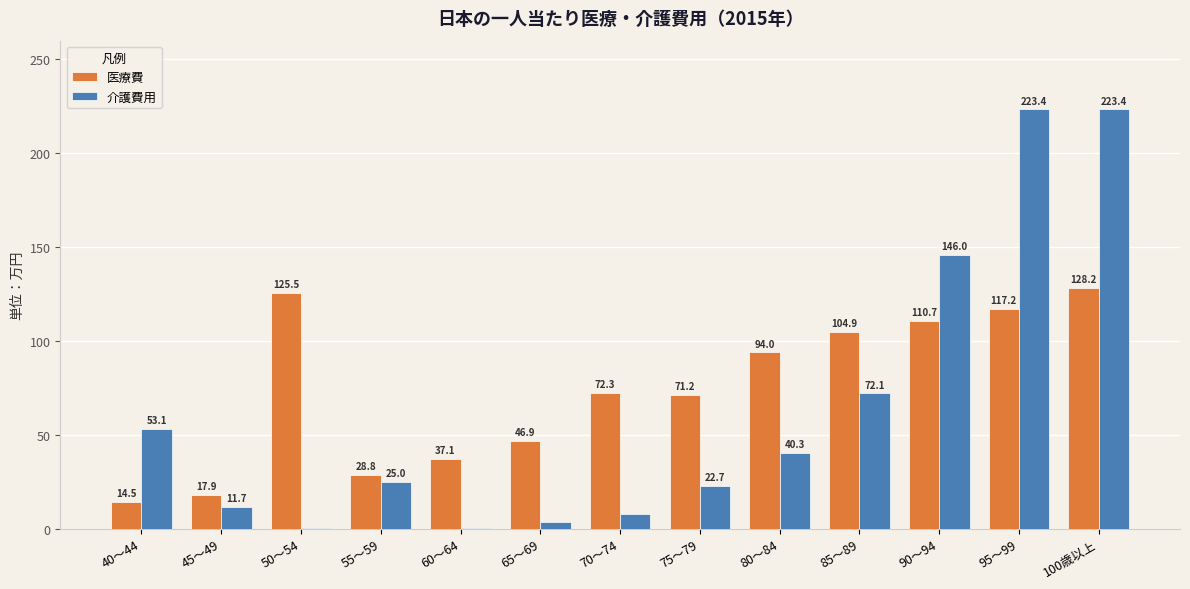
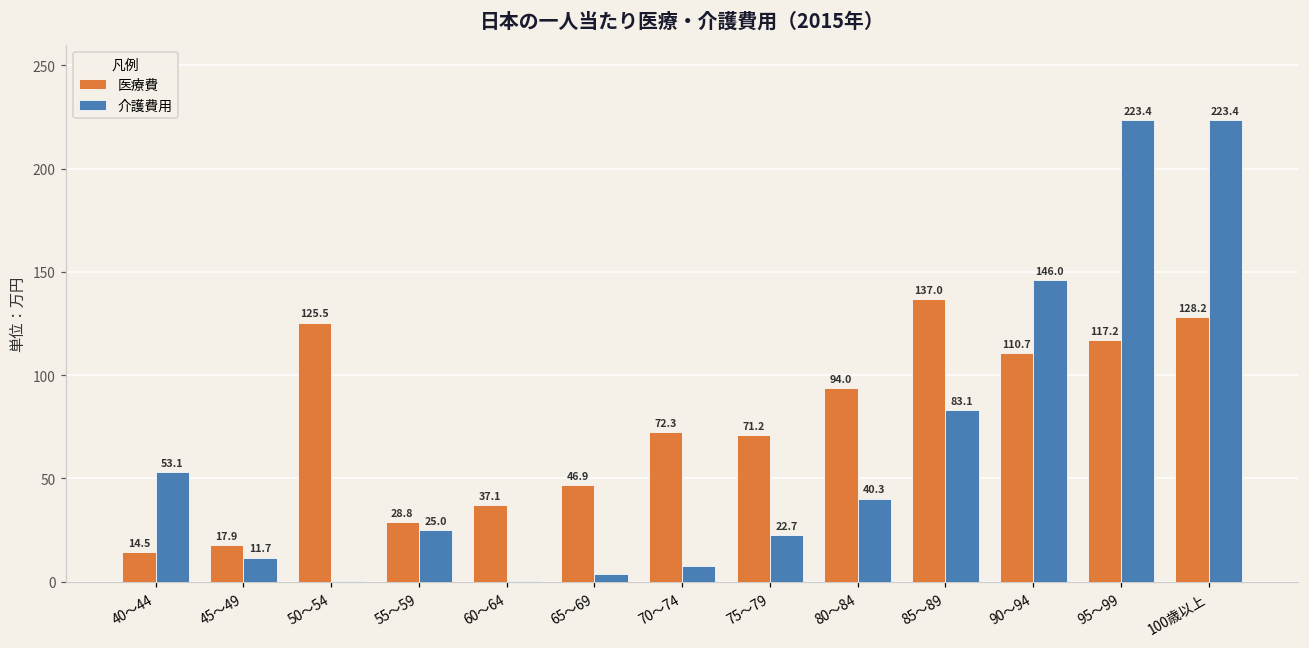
医療費, 85～89: 104.9 -> 137.0
介護費用, 85～89: 72.1 -> 83.1
